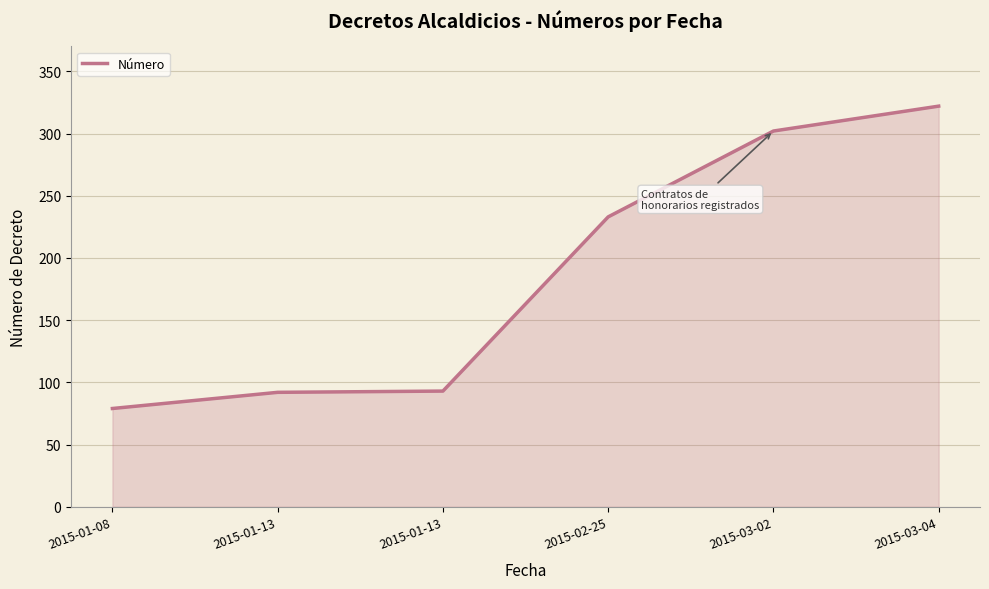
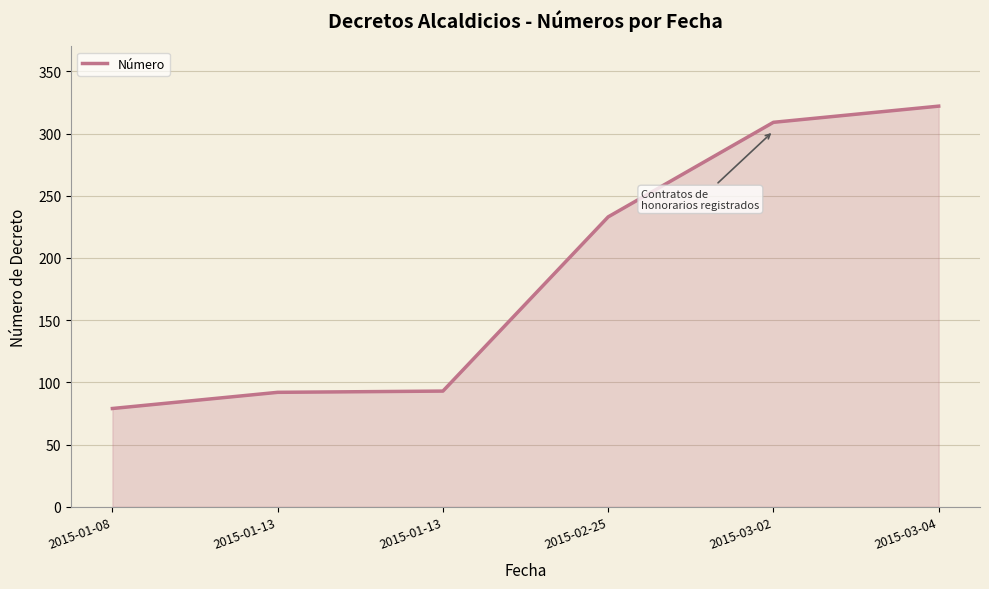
2015-03-02: 302 -> 309
